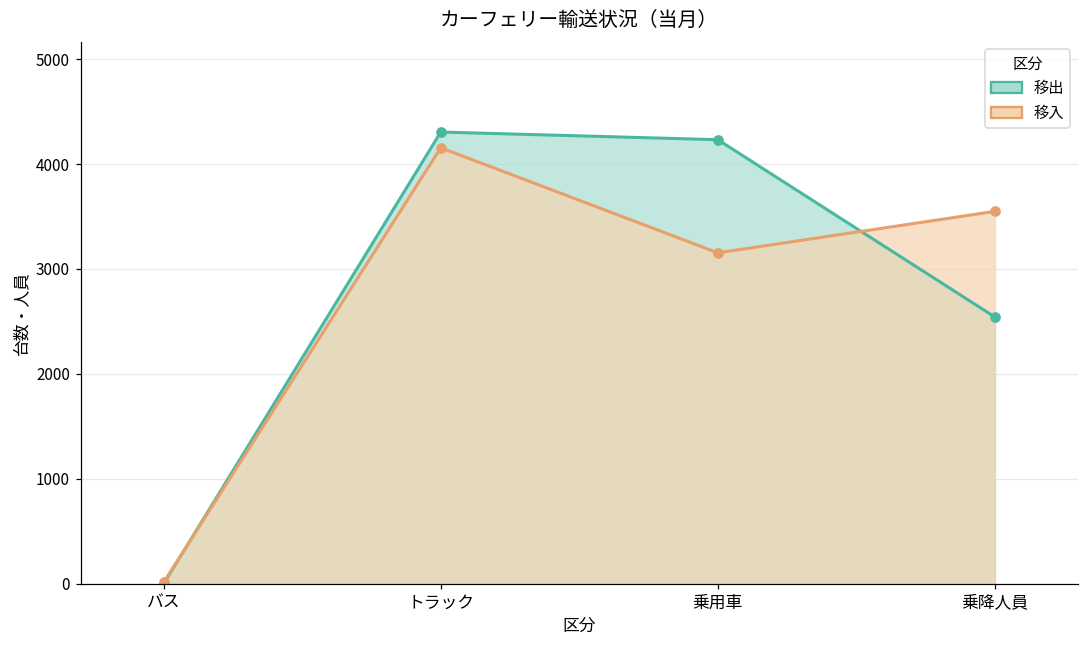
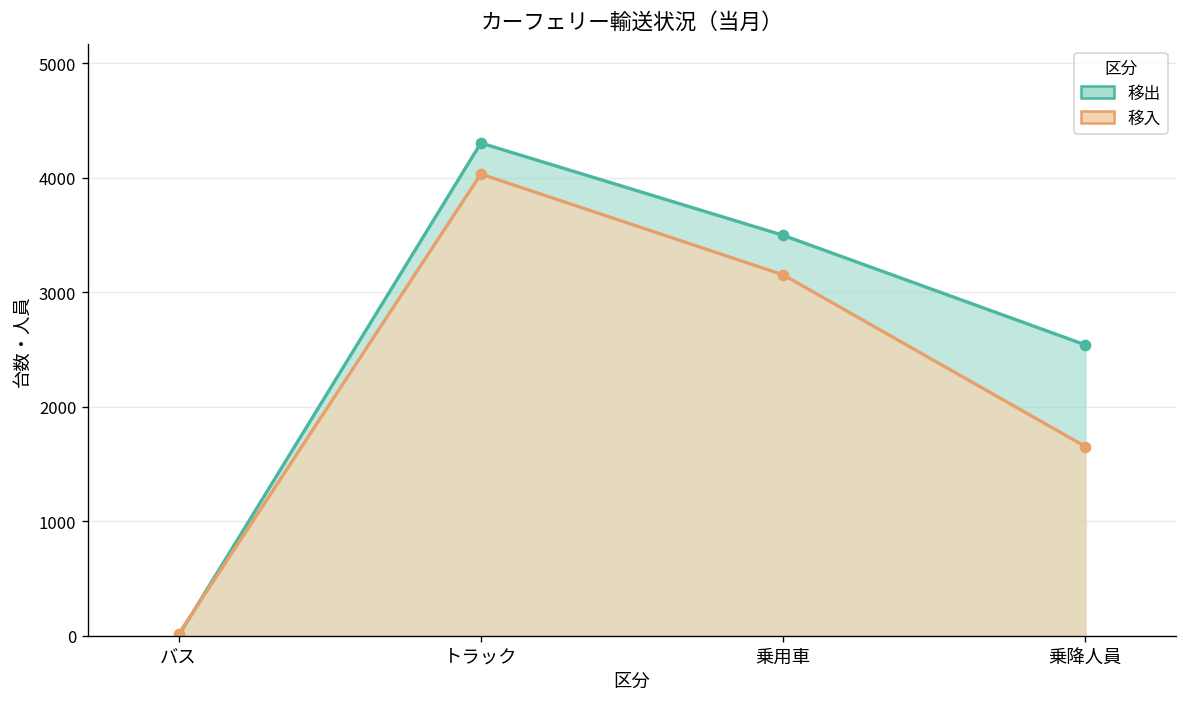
移入, トラック: 4200 -> 4000
移出, 乗用車: 4200 -> 3500
移入, 乗降人員: 3500 -> 1700
